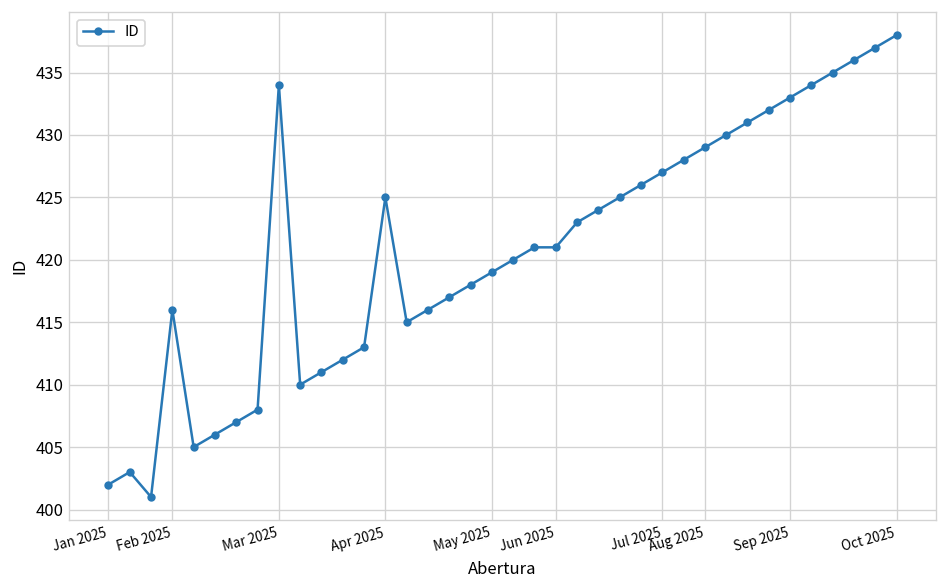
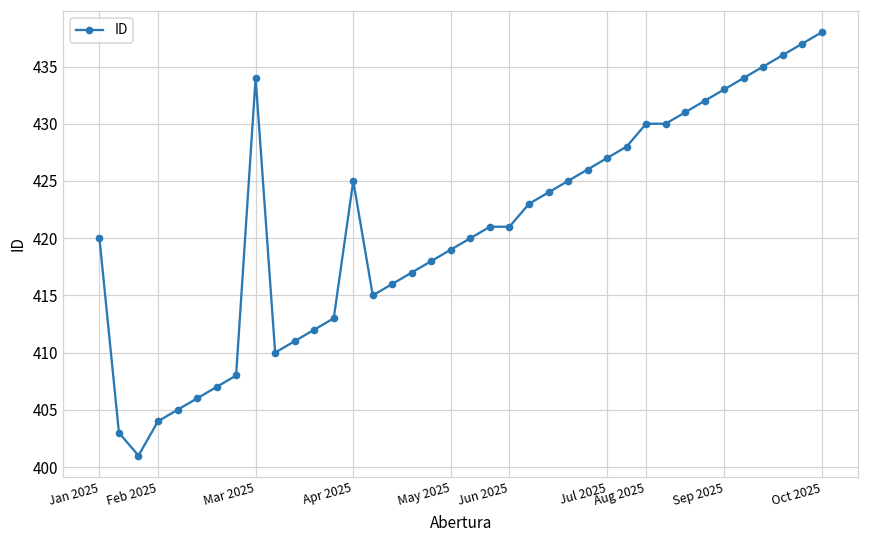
Jan 2025: 402 -> 420
Feb 2025: 416 -> 404
Aug 2025: 429 -> 430
